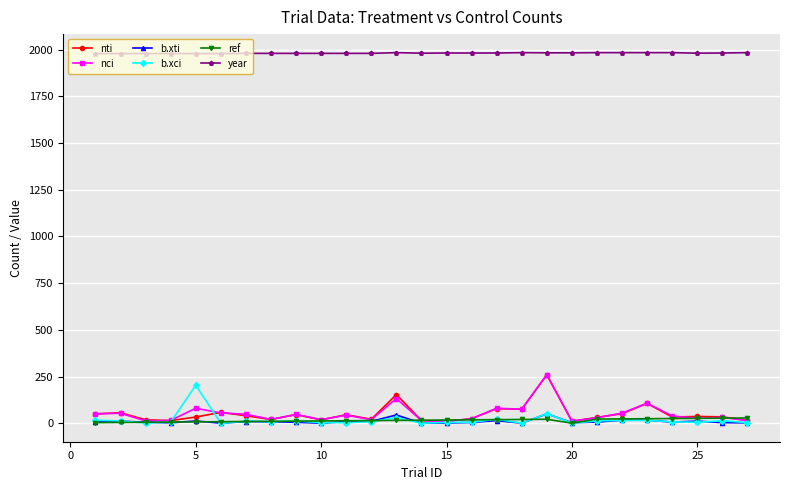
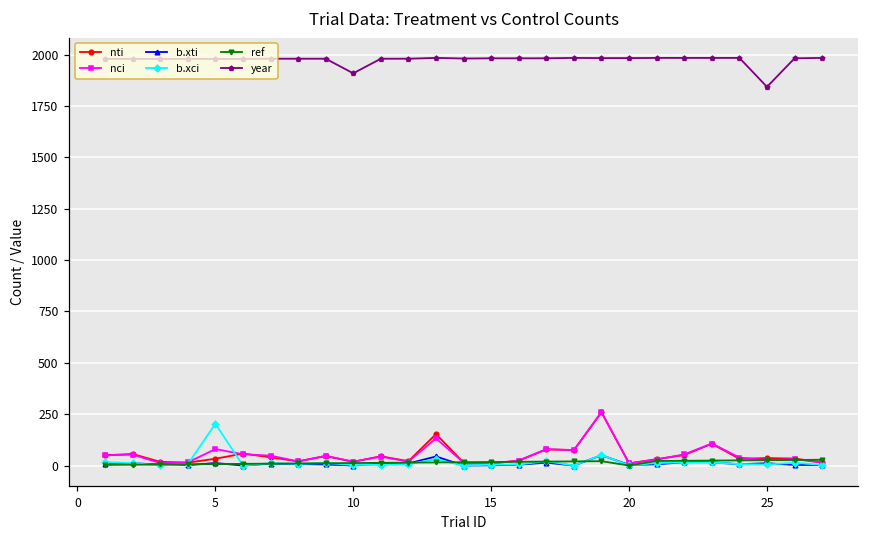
year, 10: 1980 -> 1910
year, 25: 1980 -> 1840
